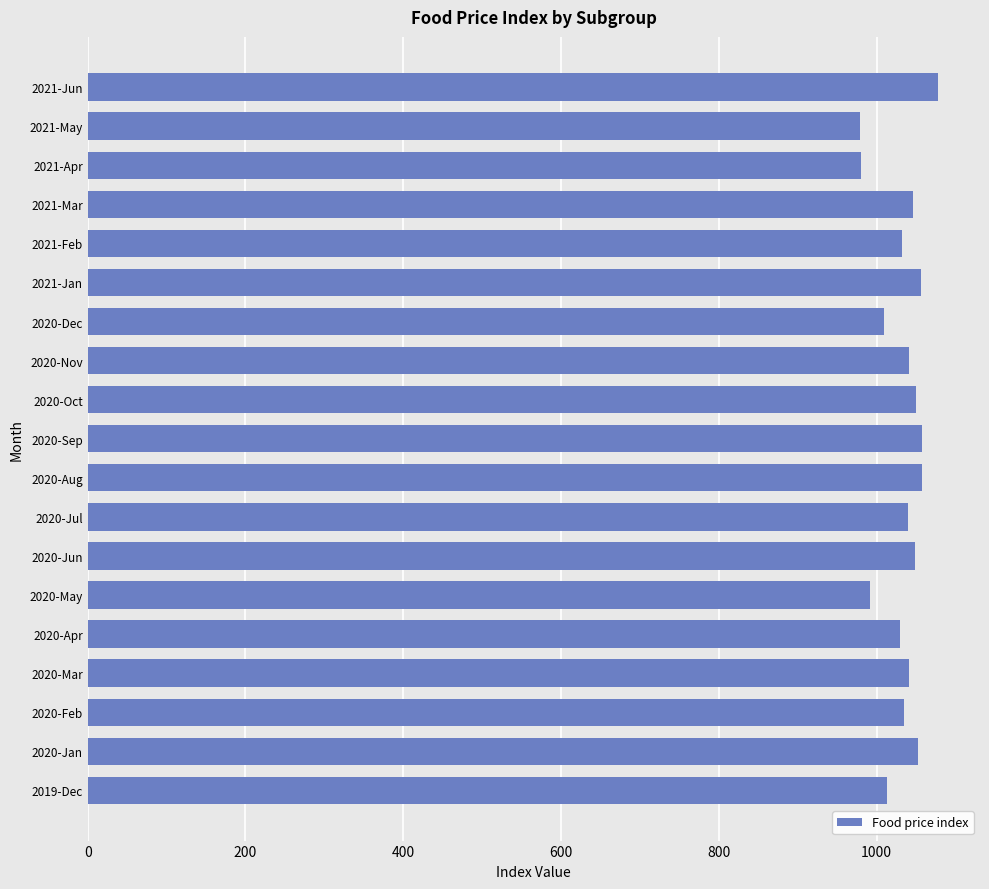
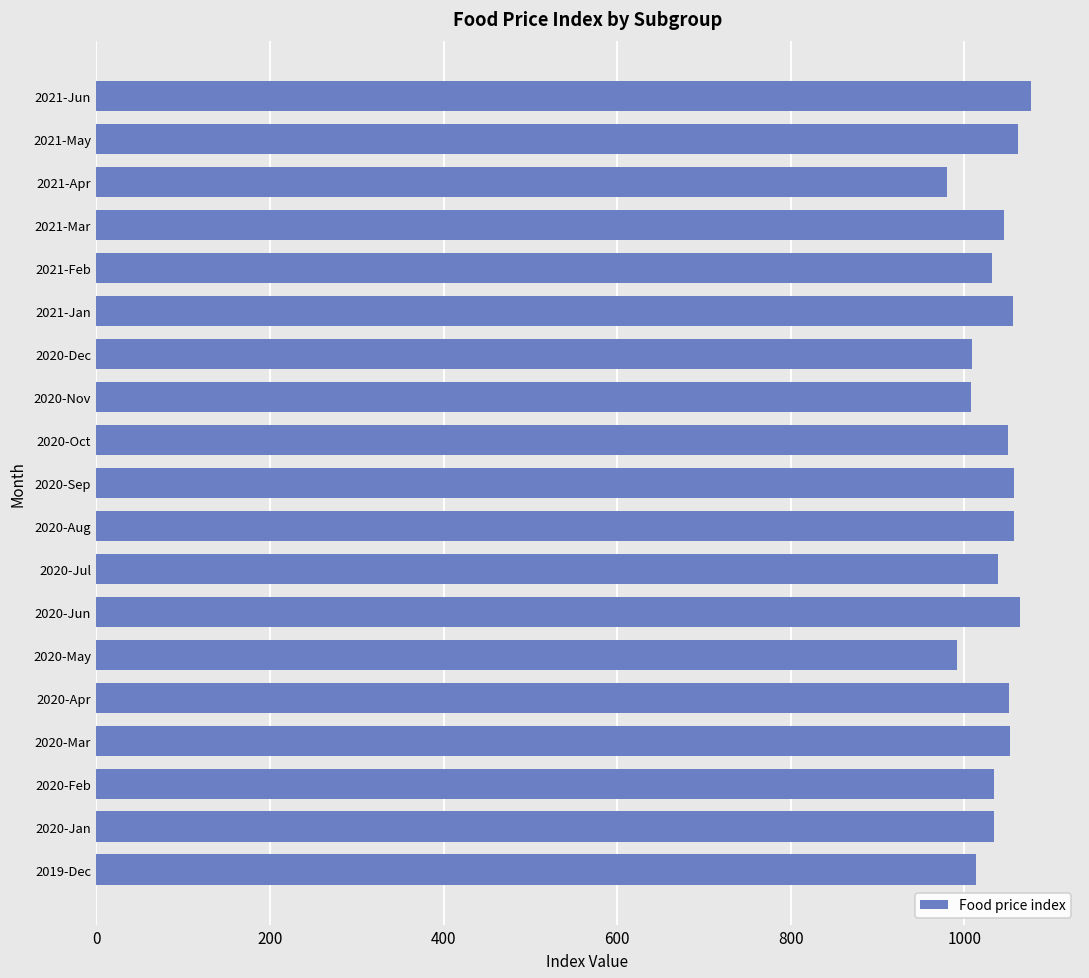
2021-May: 980 -> 1060
2020-Nov: 1040 -> 1010
2020-Jun: 1050 -> 1060
2020-Apr: 1030 -> 1050
2020-Mar: 1040 -> 1050
2020-Jan: 1050 -> 1030
